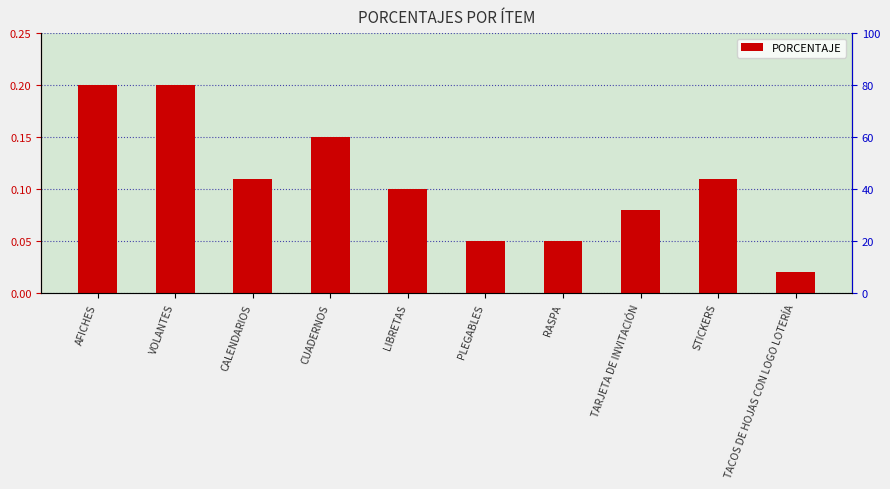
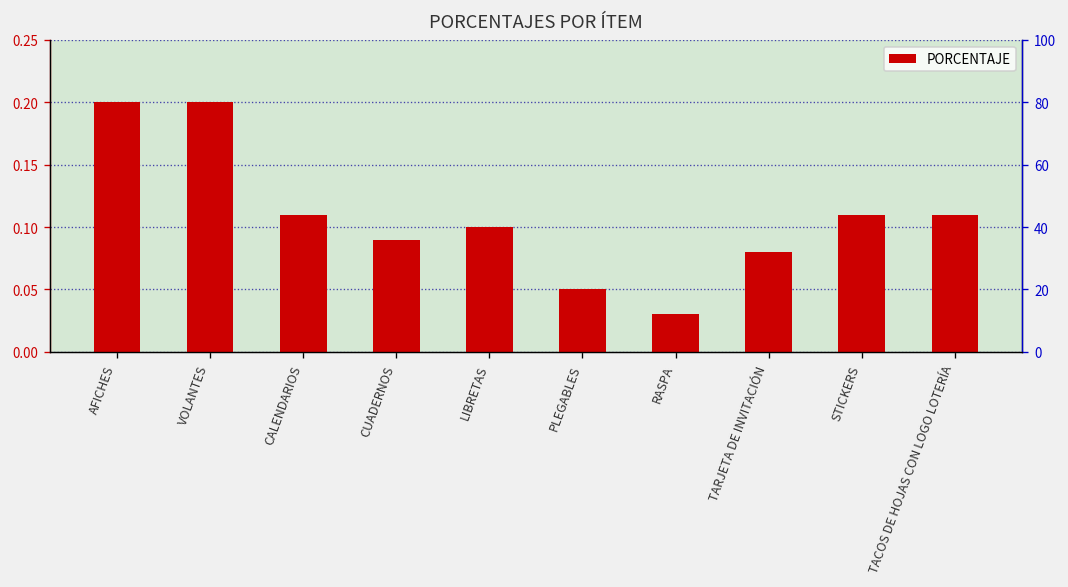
CUADERNOS: 0.15 -> 0.09
RASPA: 0.05 -> 0.03
TACOS DE HOJAS CON LOGO LOTERÍA: 0.02 -> 0.11
